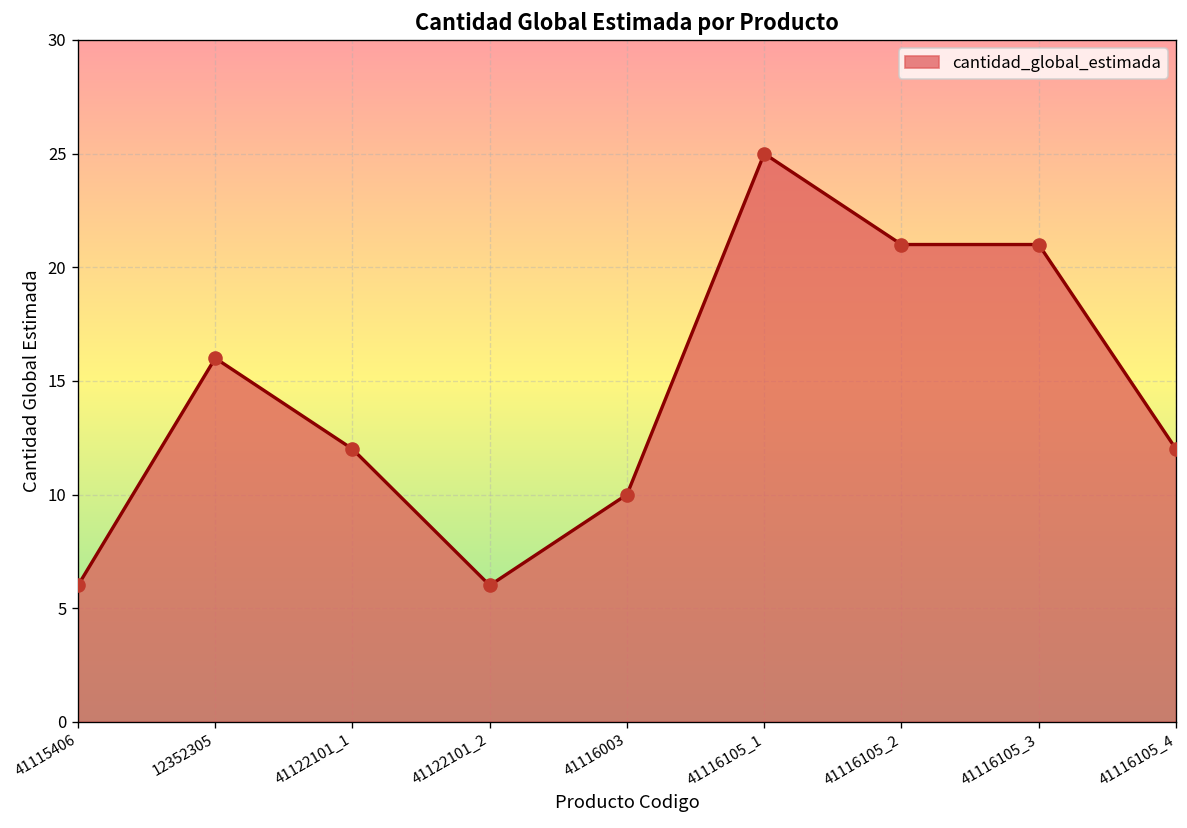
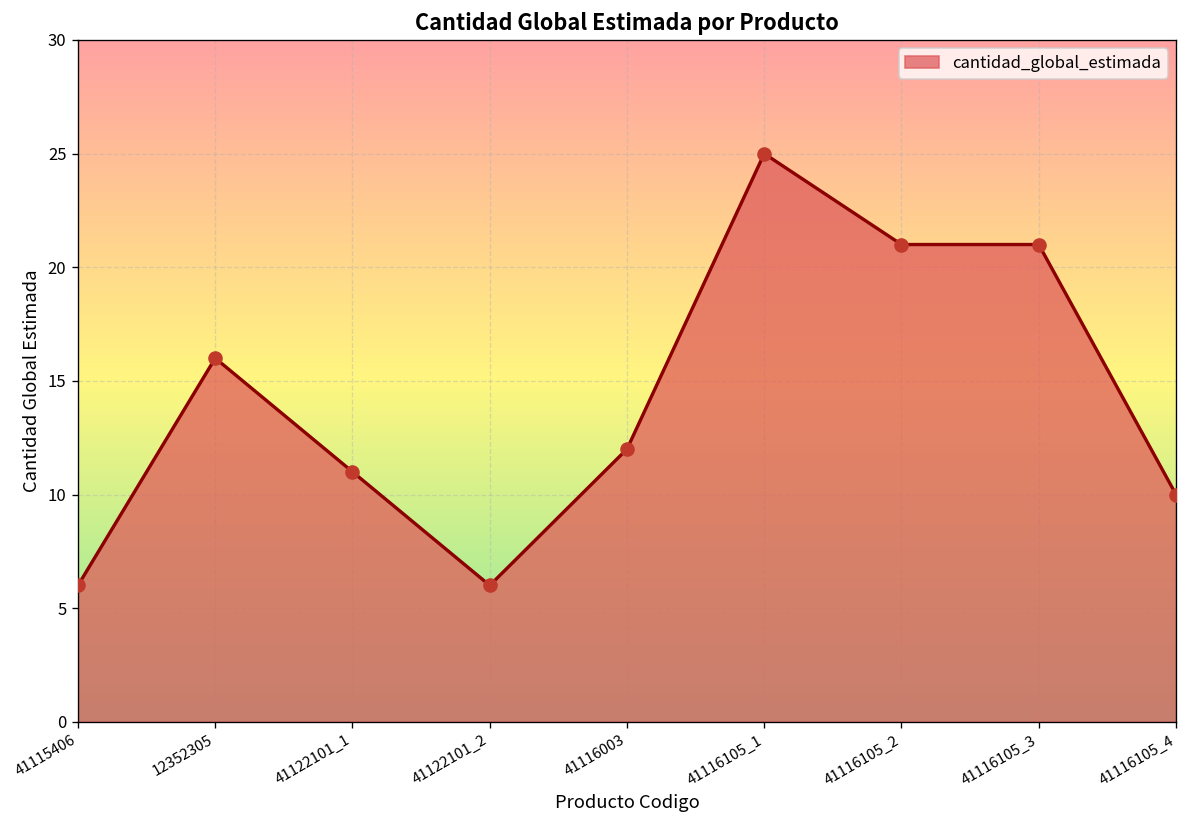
41122101_1: 12 -> 11
41116003: 10 -> 12
41116105_4: 12 -> 10
